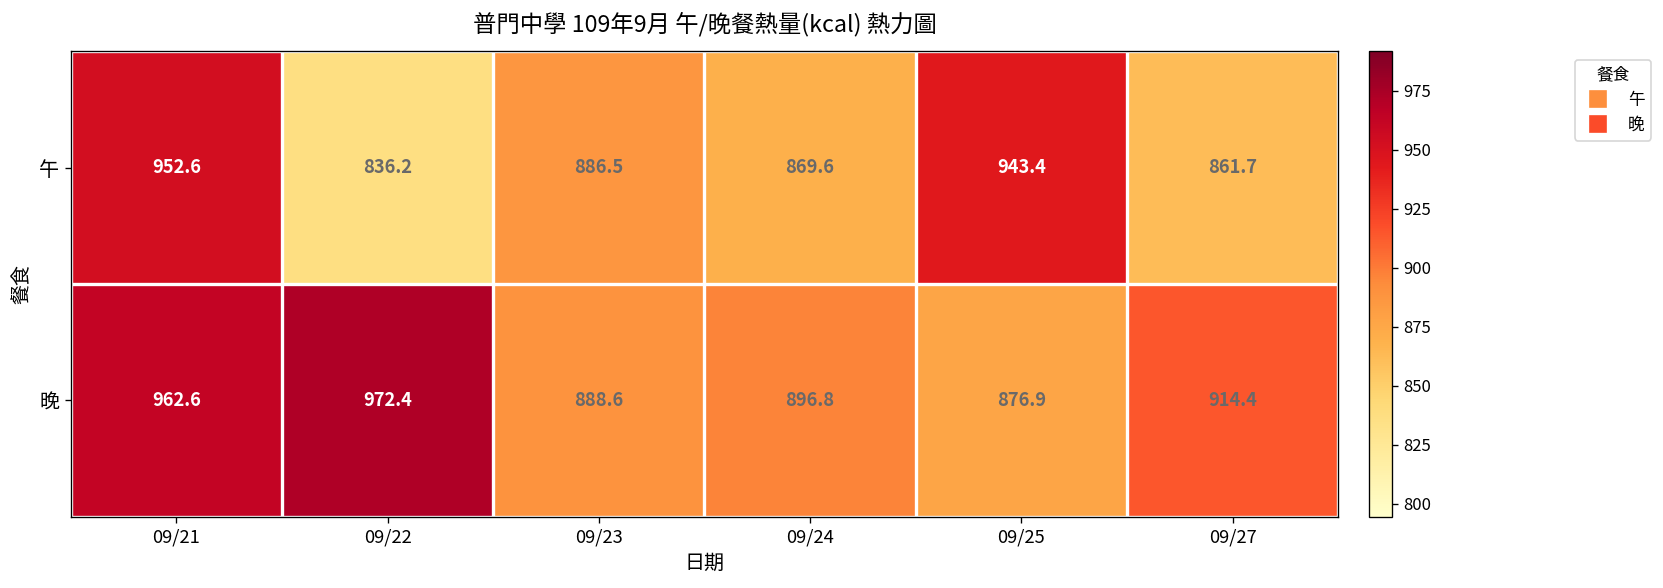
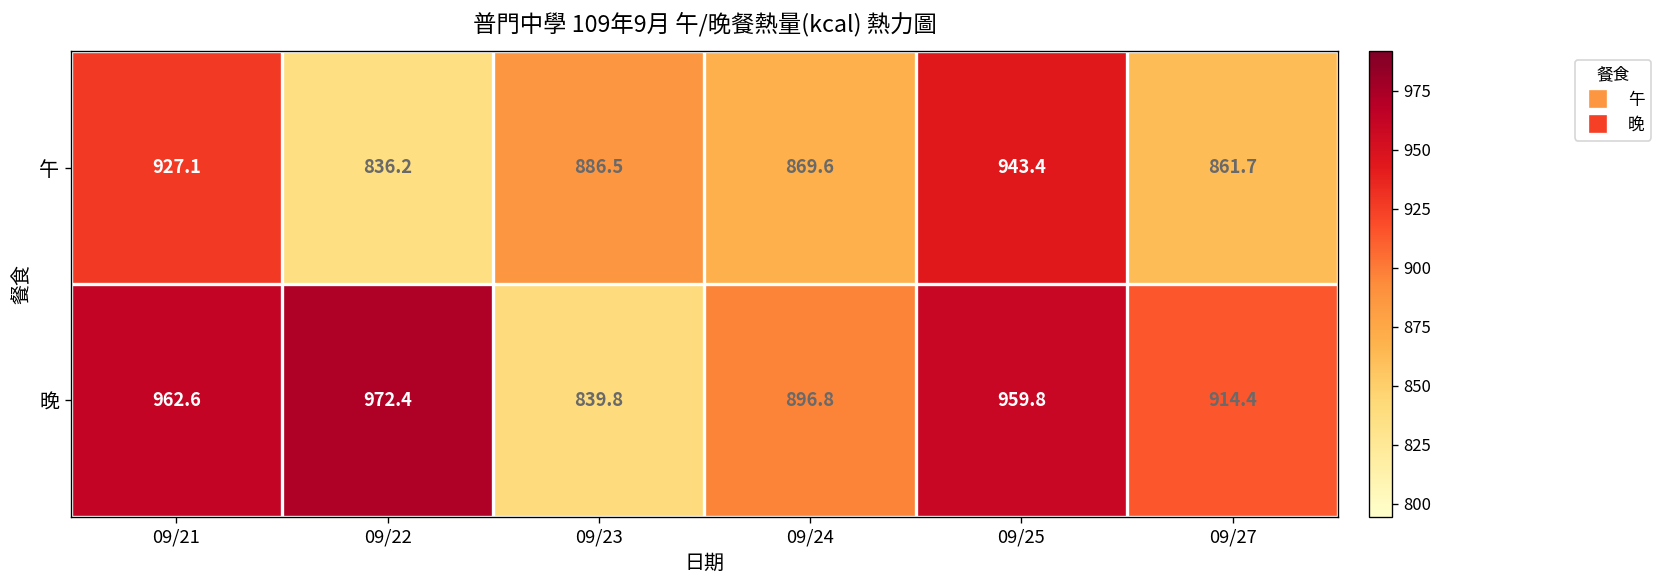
午, 09/21: 952.6 -> 927.1
晚, 09/23: 888.6 -> 839.8
晚, 09/25: 876.9 -> 959.8
